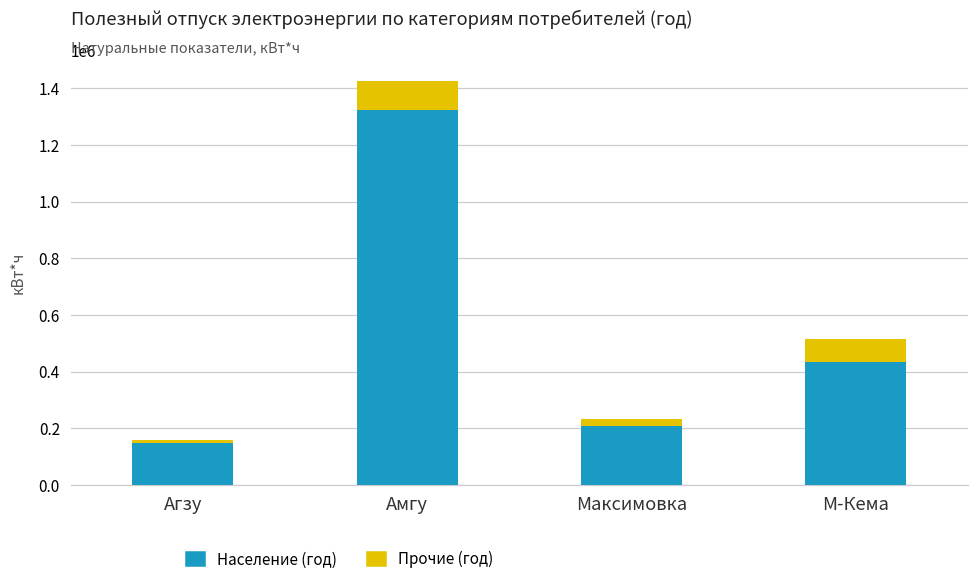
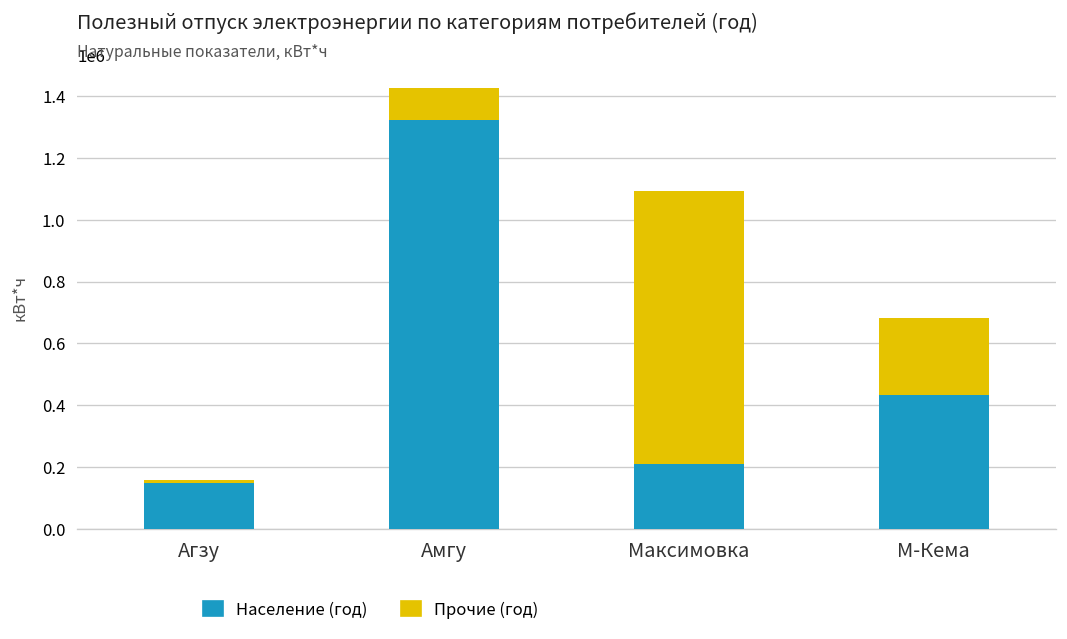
Прочие (год), Максимовка: 20000 -> 880000
Прочие (год), М-Кема: 80000 -> 250000
